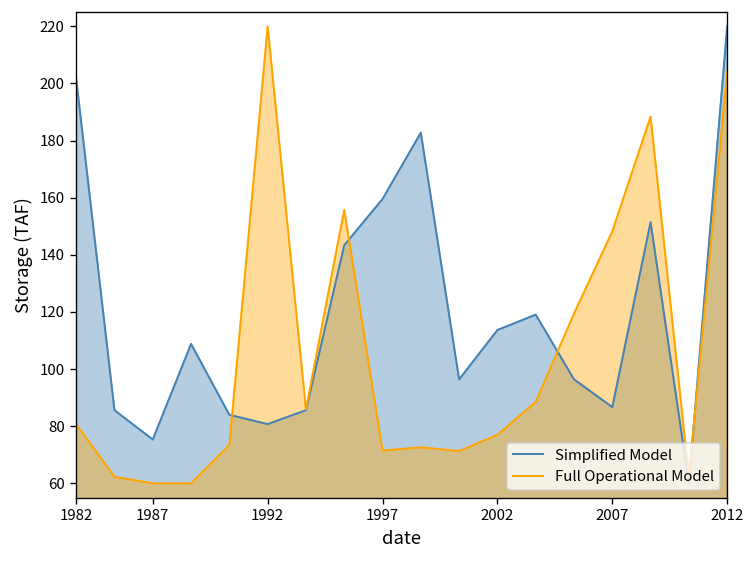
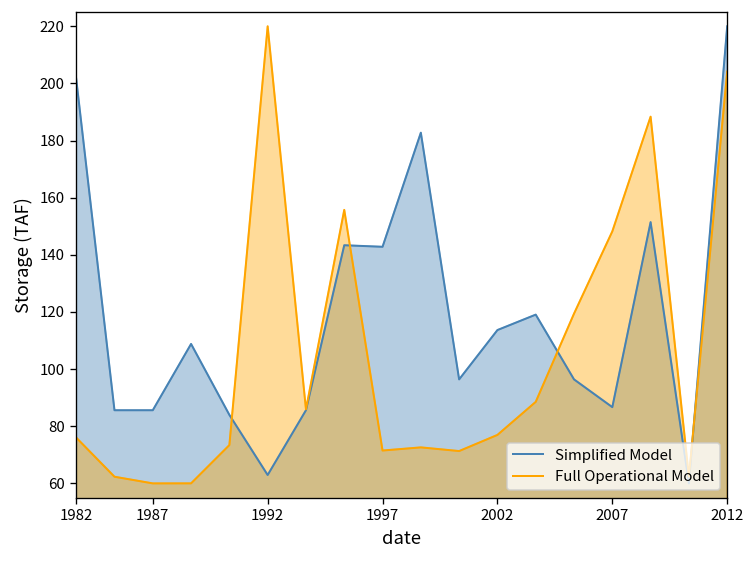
Full Operational Model, 1982: 81 -> 76
Simplified Model, 1987: 75 -> 86
Simplified Model, 1992: 81 -> 63
Simplified Model, 1997: 160 -> 143
